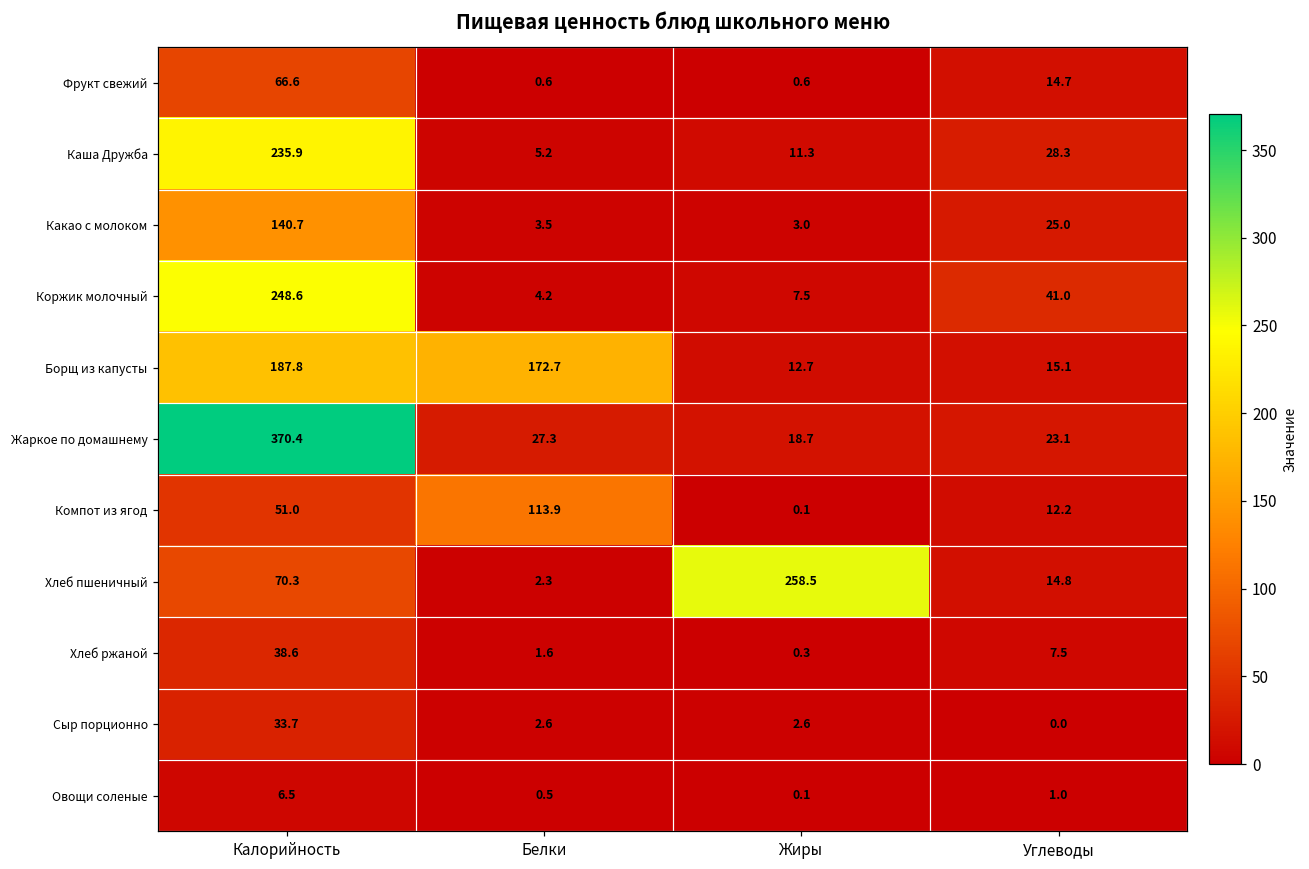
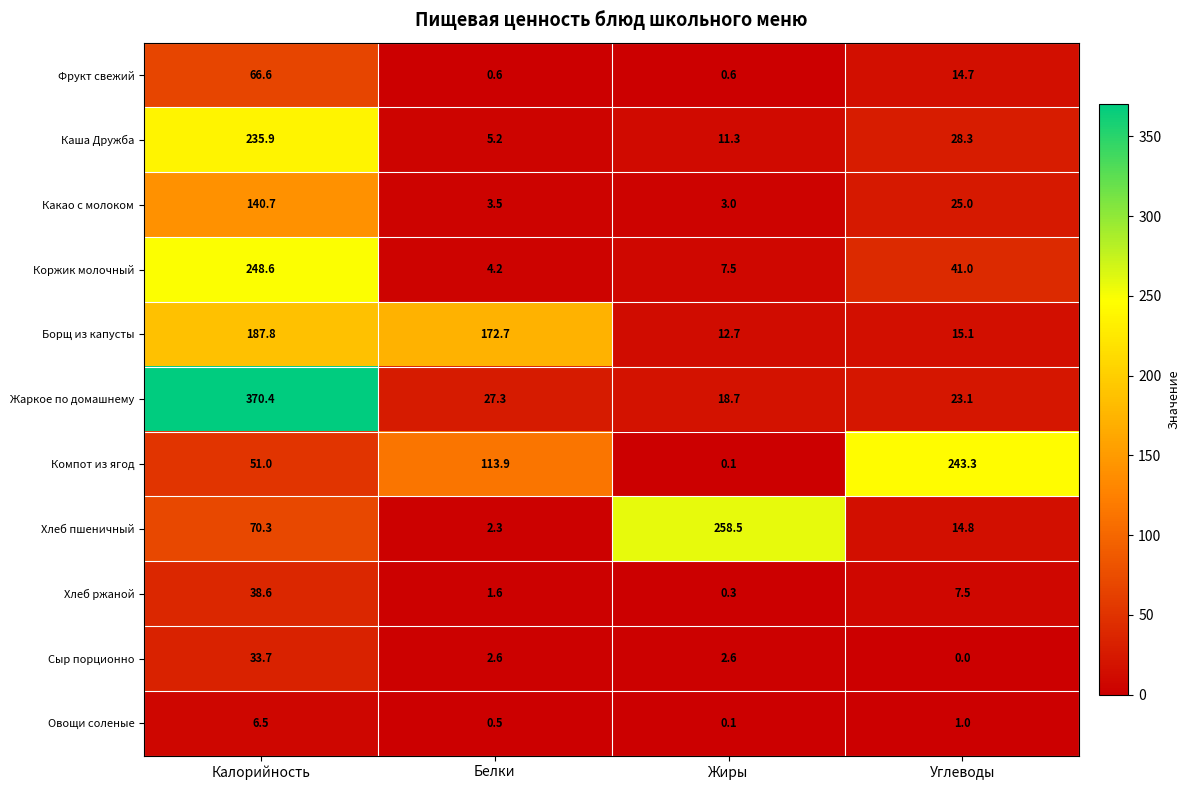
Компот из ягод, Углеводы: 12.2 -> 243.3
